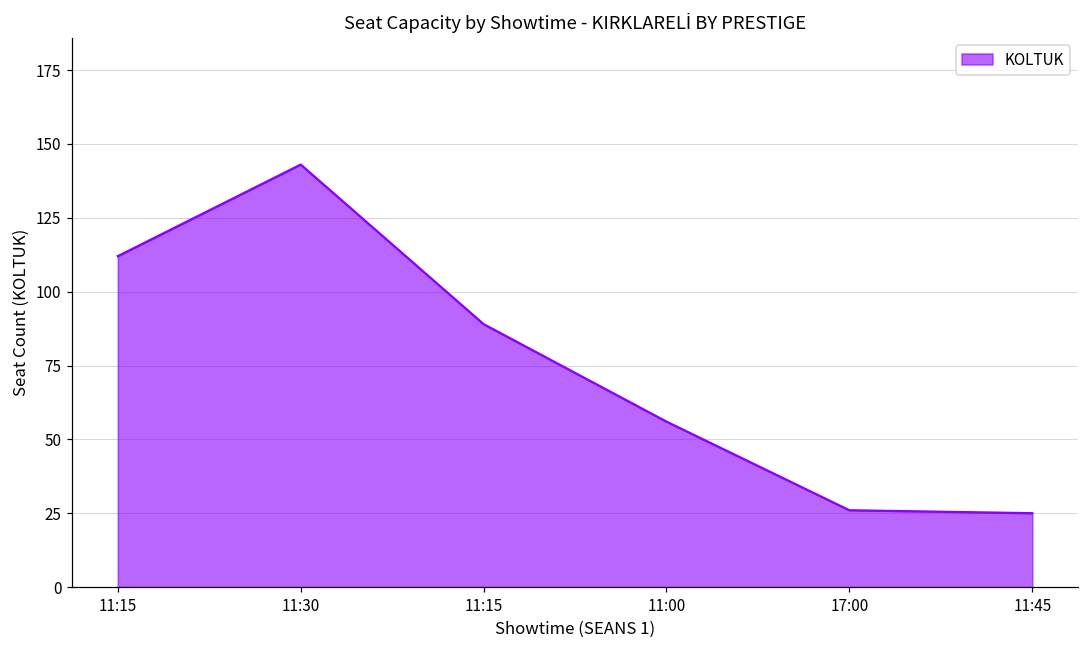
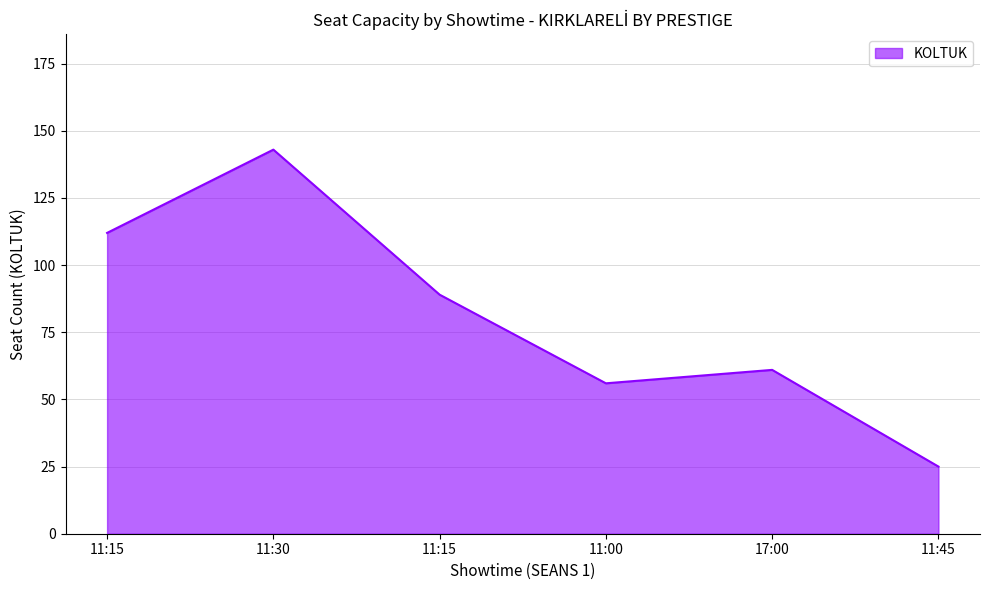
17:00: 26 -> 61
